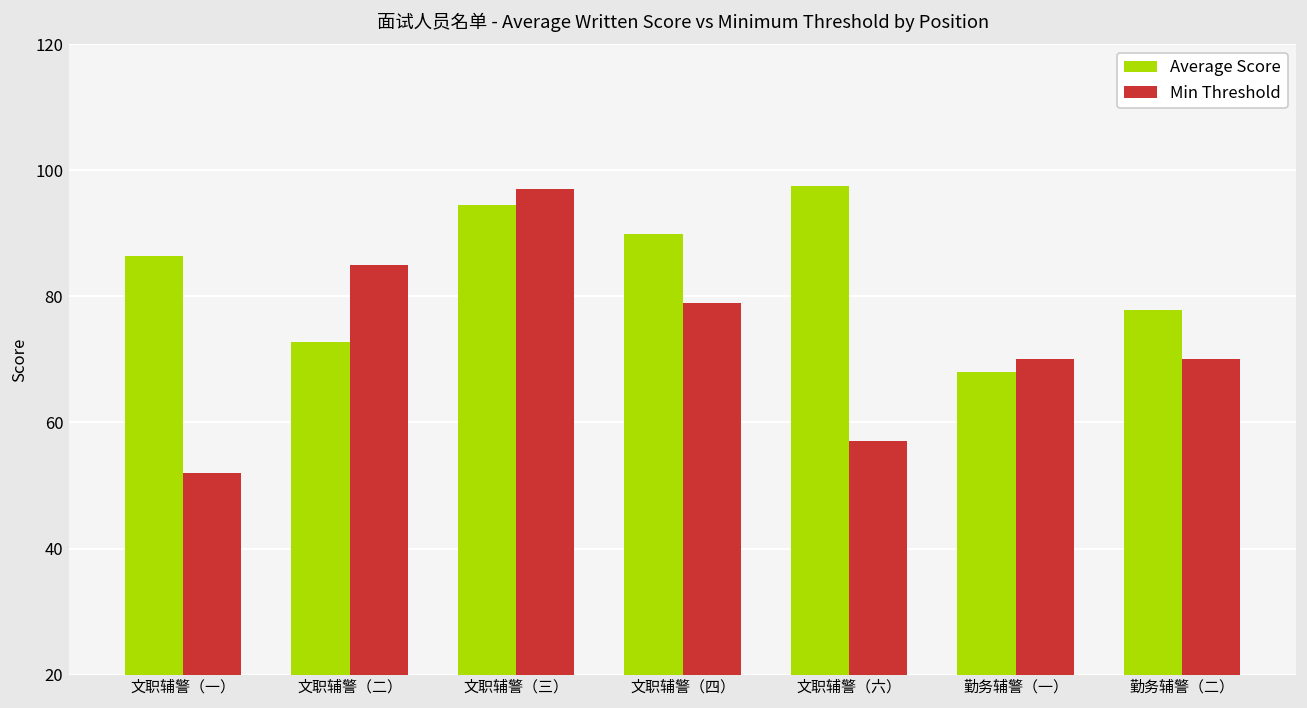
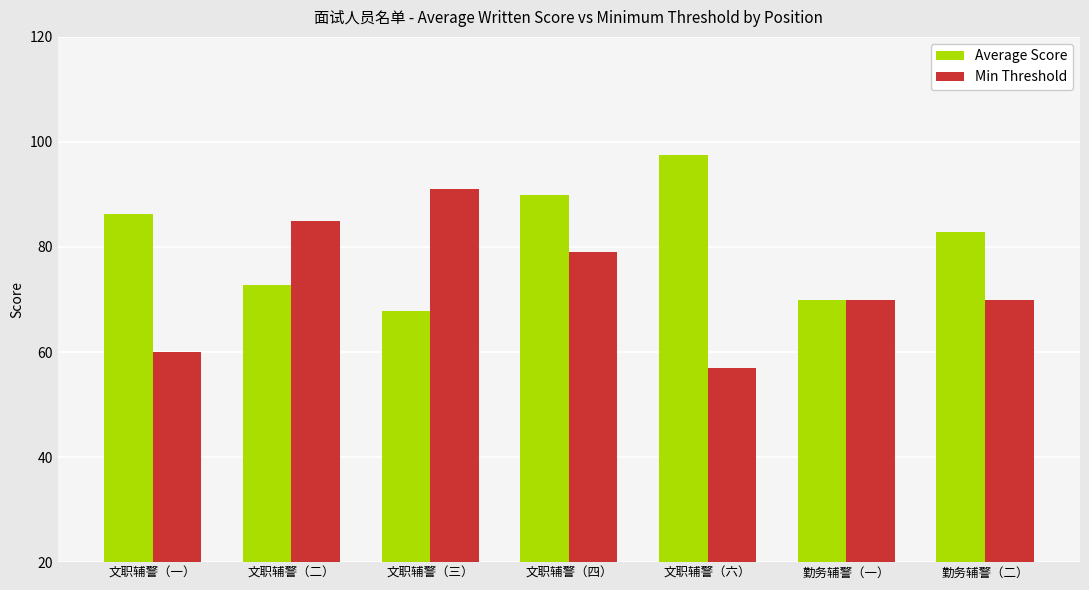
Min Threshold, 文职辅警（一）: 52 -> 60
Average Score, 文职辅警（三）: 95 -> 68
Min Threshold, 文职辅警（三）: 97 -> 91
Average Score, 勤务辅警（一）: 68 -> 70
Average Score, 勤务辅警（二）: 78 -> 83
